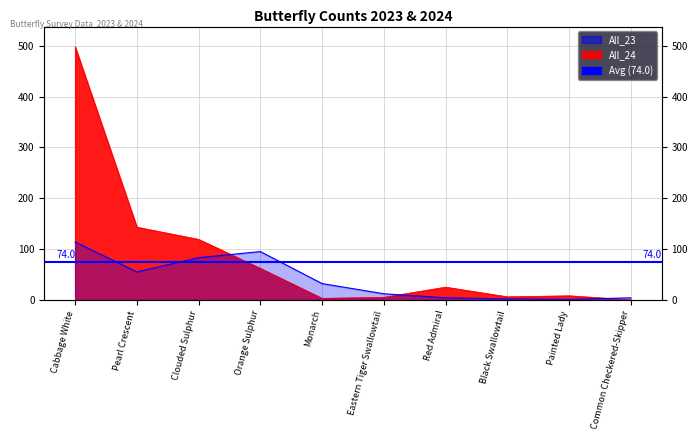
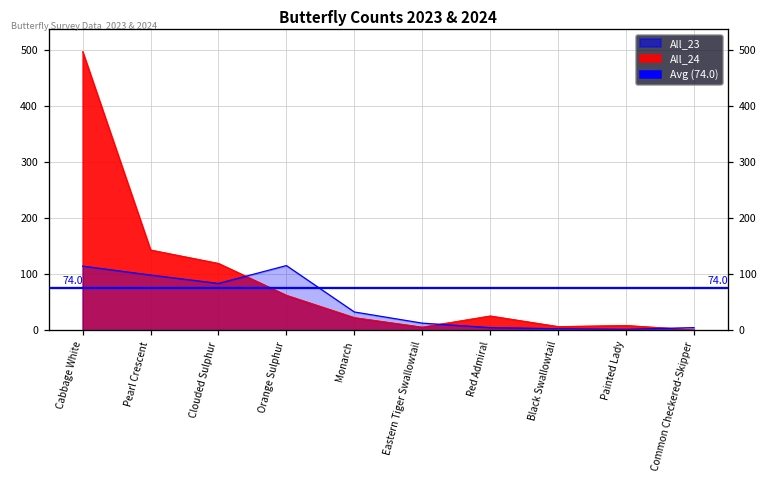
All_23, Pearl Crescent: 60 -> 100
All_23, Orange Sulphur: 100 -> 120
All_24, Monarch: 0 -> 20
